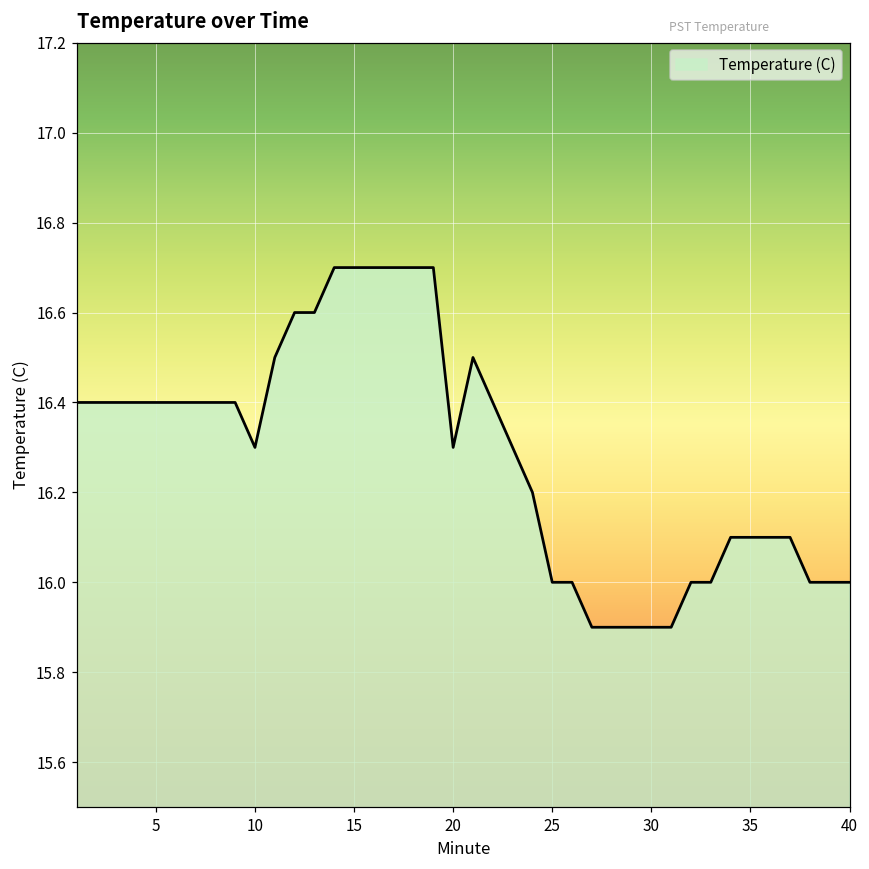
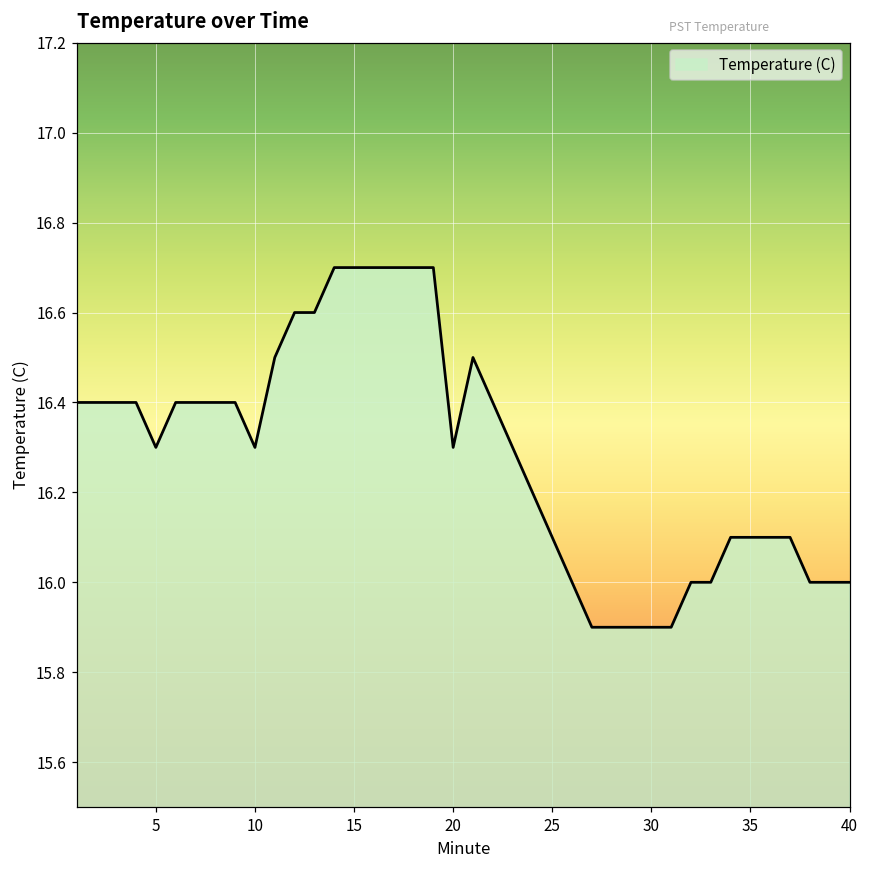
5: 16.4 -> 16.3
25: 16.0 -> 16.1
